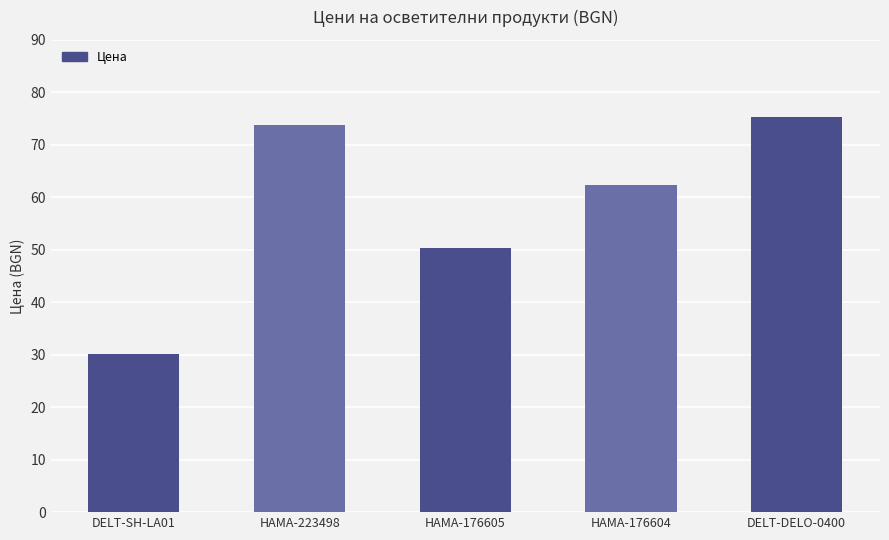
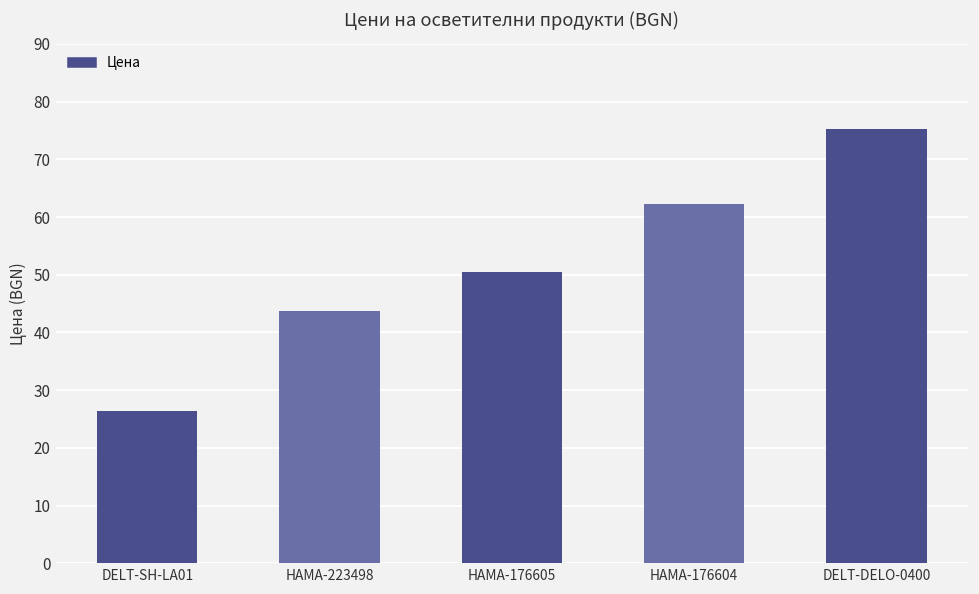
DELT-SH-LA01: 30 -> 26
HAMA-223498: 74 -> 44
